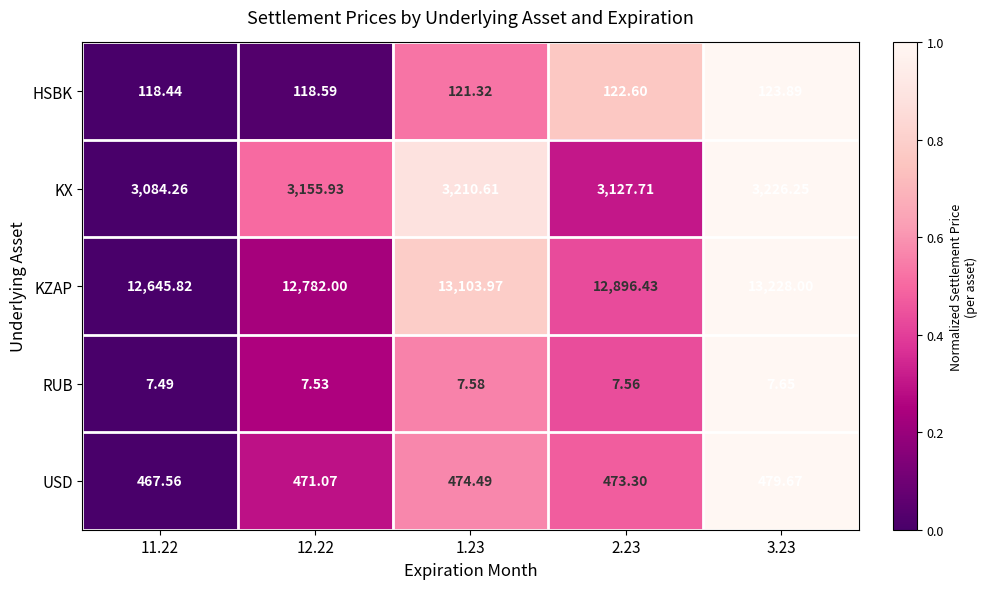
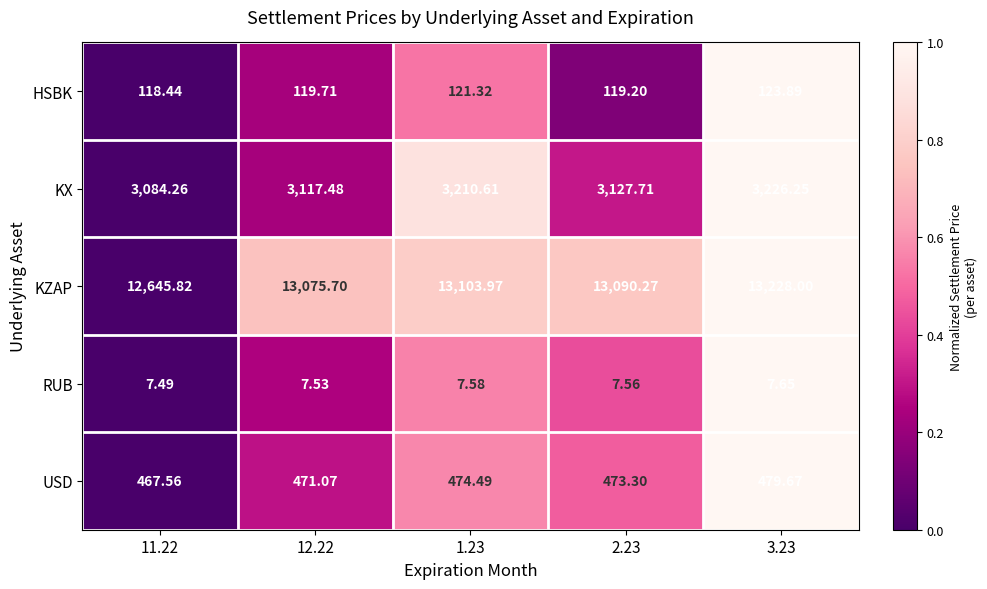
HSBK, 12.22: 118.59 -> 119.71
HSBK, 2.23: 122.60 -> 119.20
KX, 12.22: 3,155.93 -> 3,117.48
KZAP, 12.22: 12,782.00 -> 13,075.70
KZAP, 2.23: 12,896.43 -> 13,090.27
